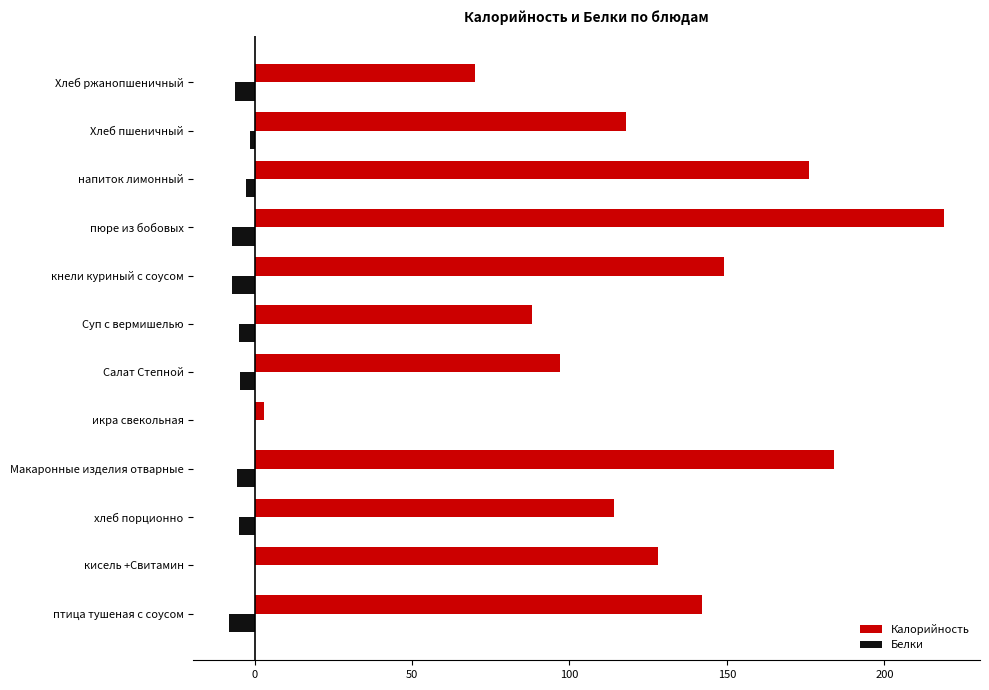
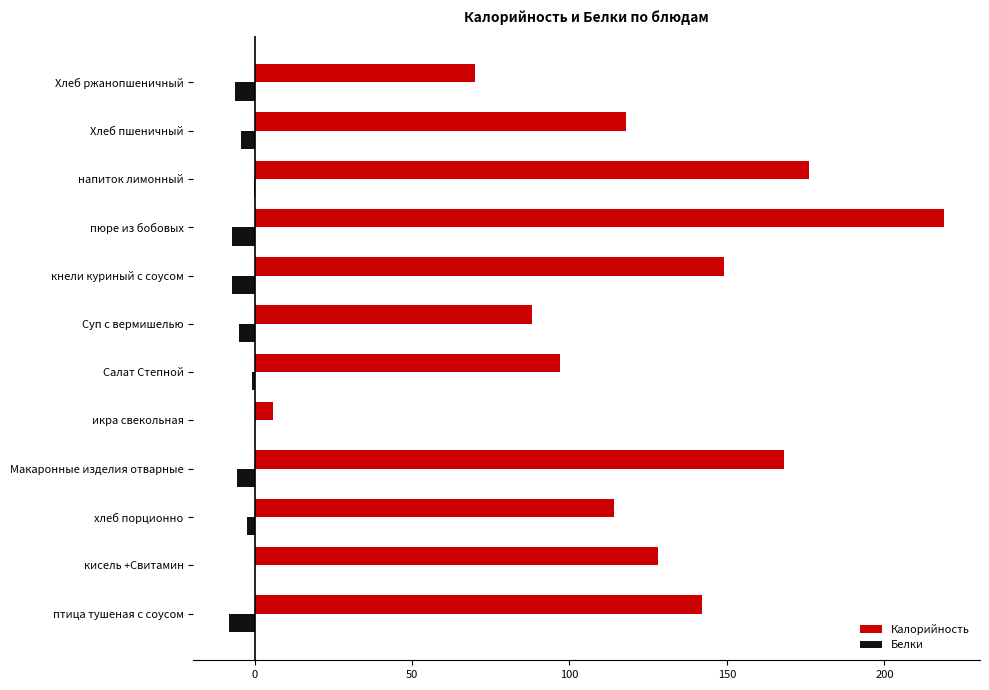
Белки, Хлеб пшеничный: -2 -> -4
Белки, напиток лимонный: -3 -> 0
Белки, Салат Степной: -5 -> -1
Калорийность, икра свекольная: 3 -> 6
Калорийность, Макаронные изделия отварные: 184 -> 168
Белки, хлеб порционно: -5 -> -2
